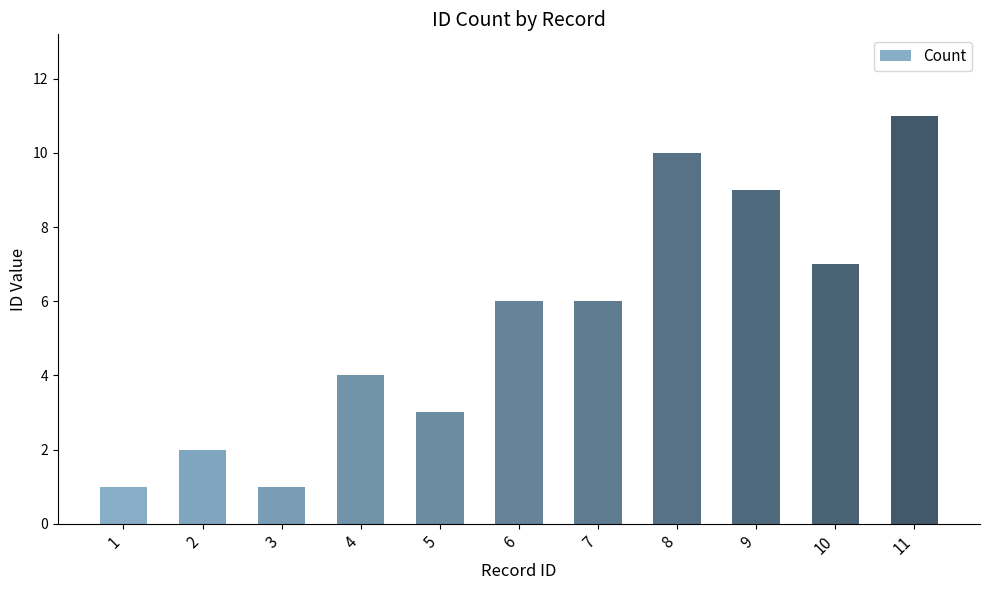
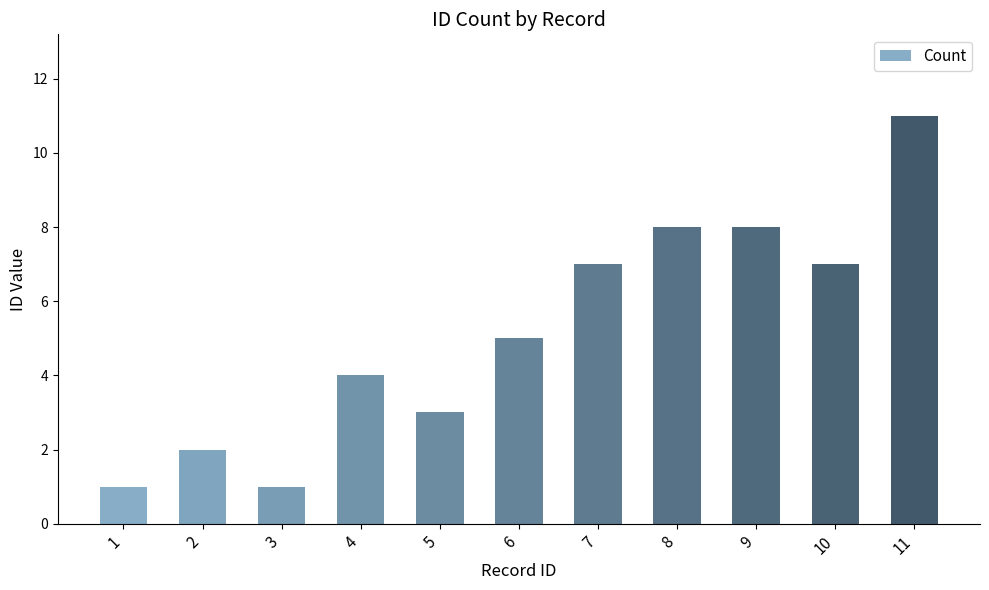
6: 6 -> 5
7: 6 -> 7
8: 10 -> 8
9: 9 -> 8
